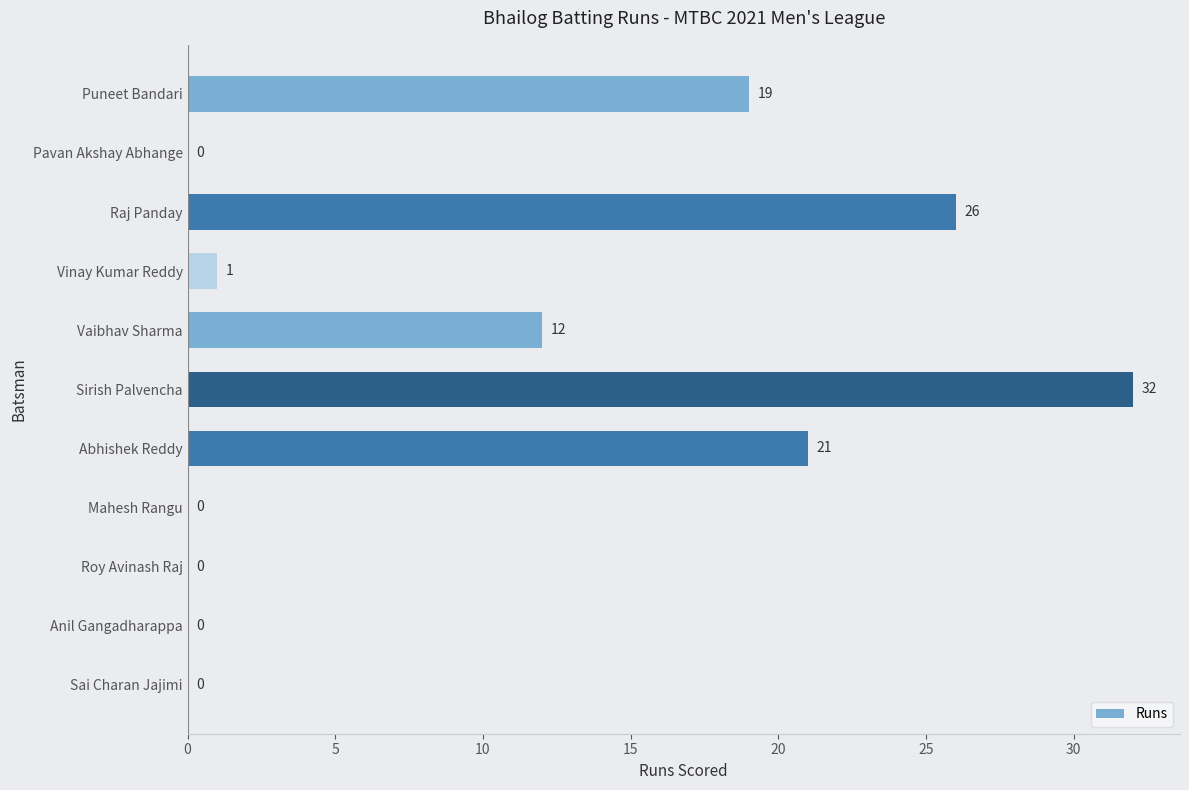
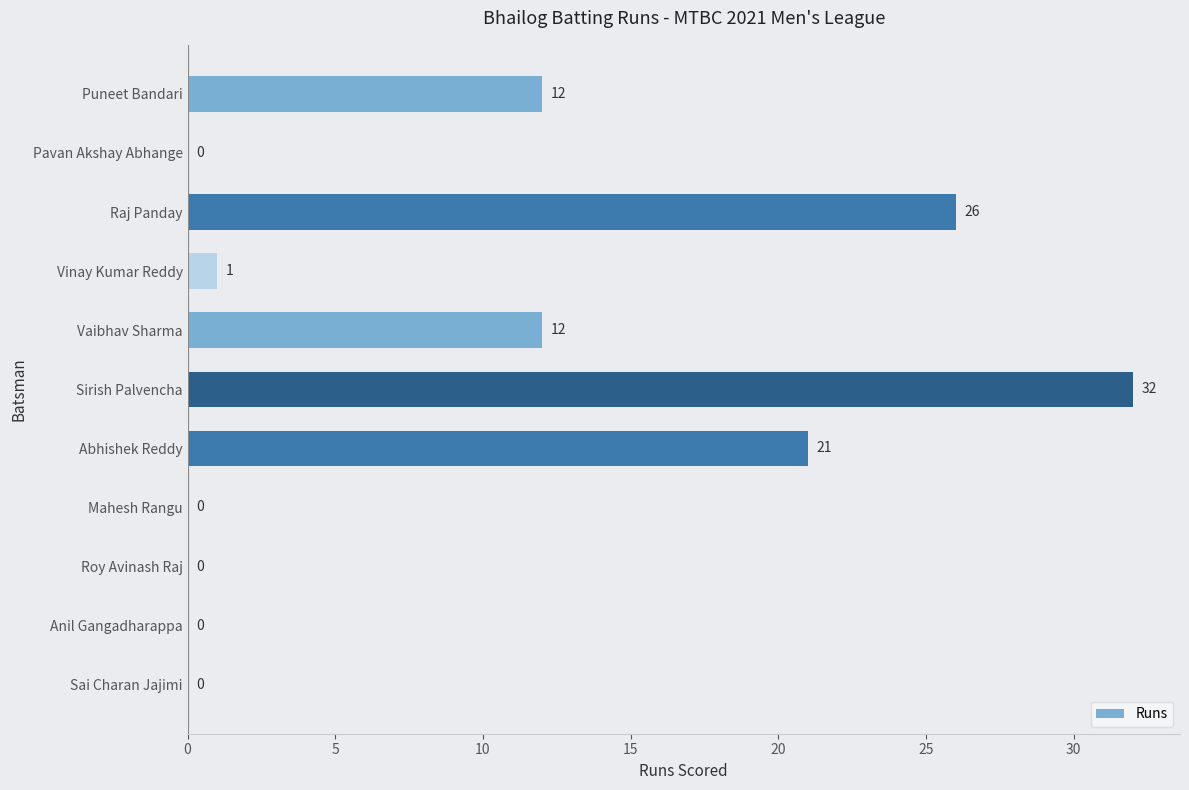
Puneet Bandari: 19 -> 12
